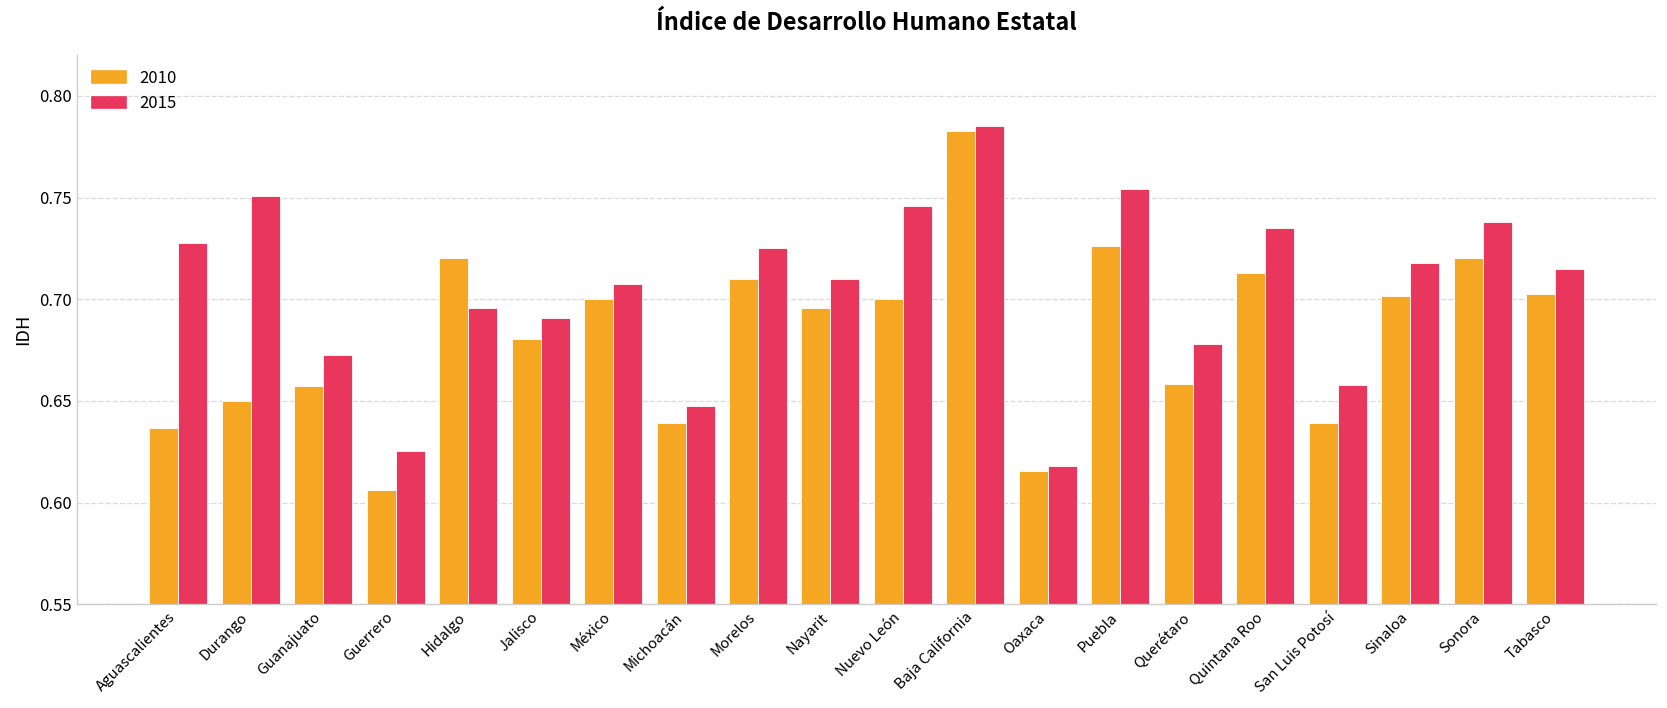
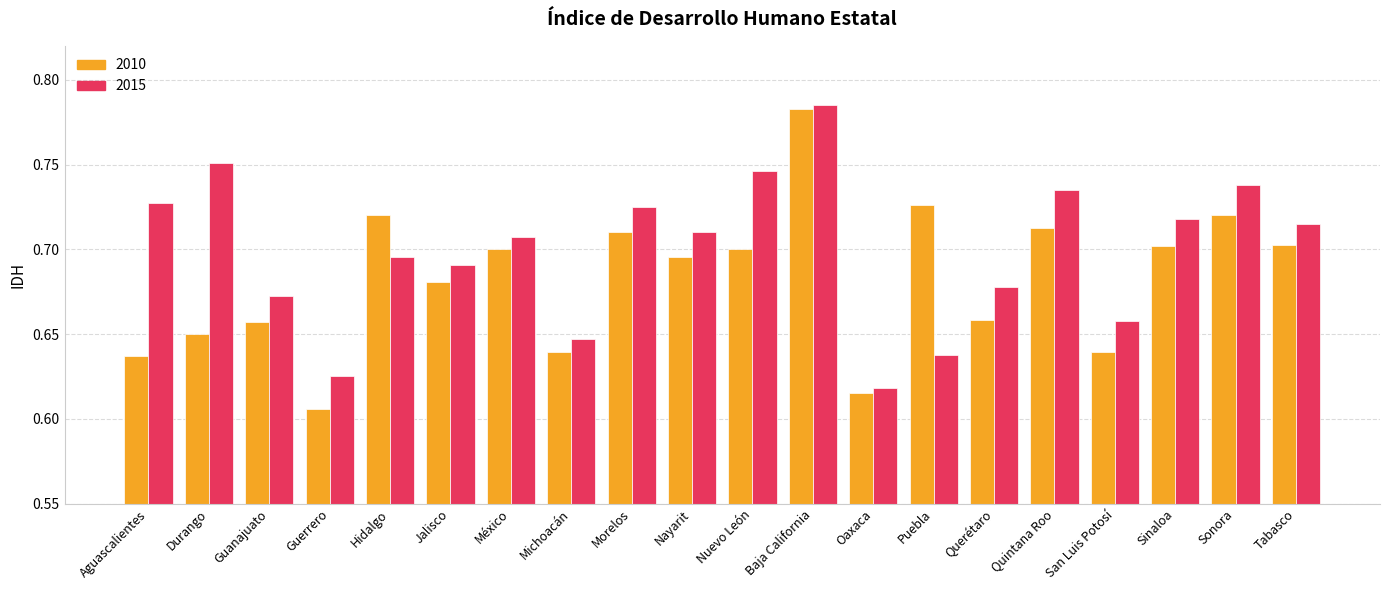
2015, Puebla: 0.754 -> 0.638
